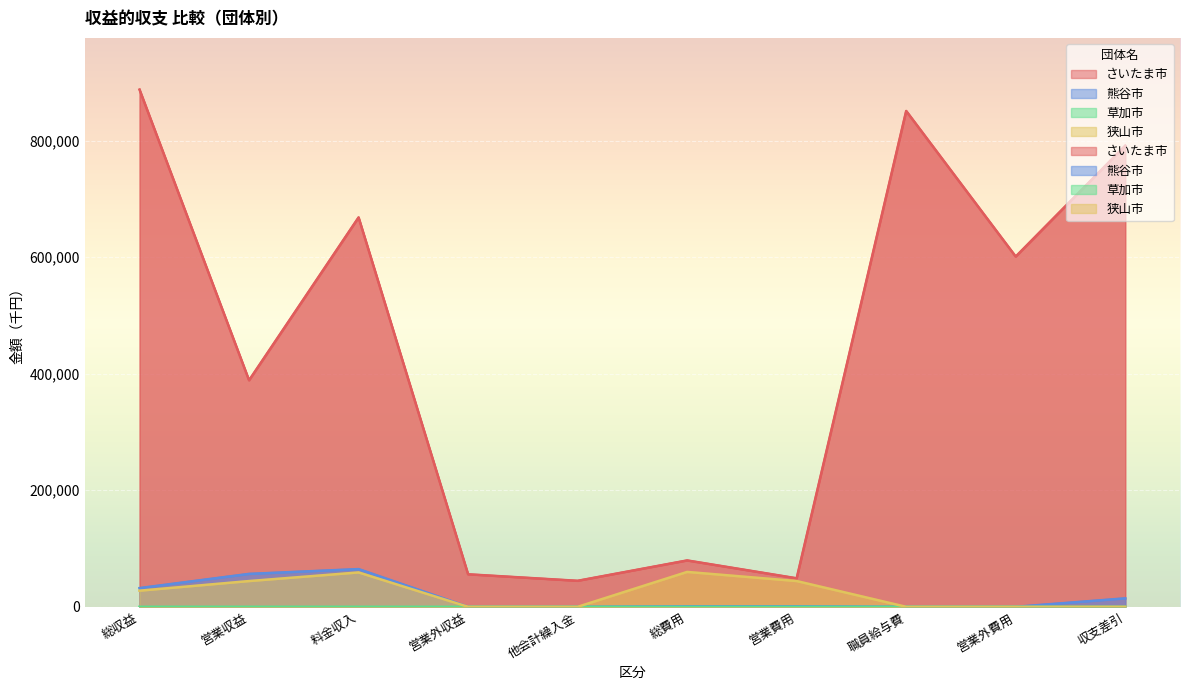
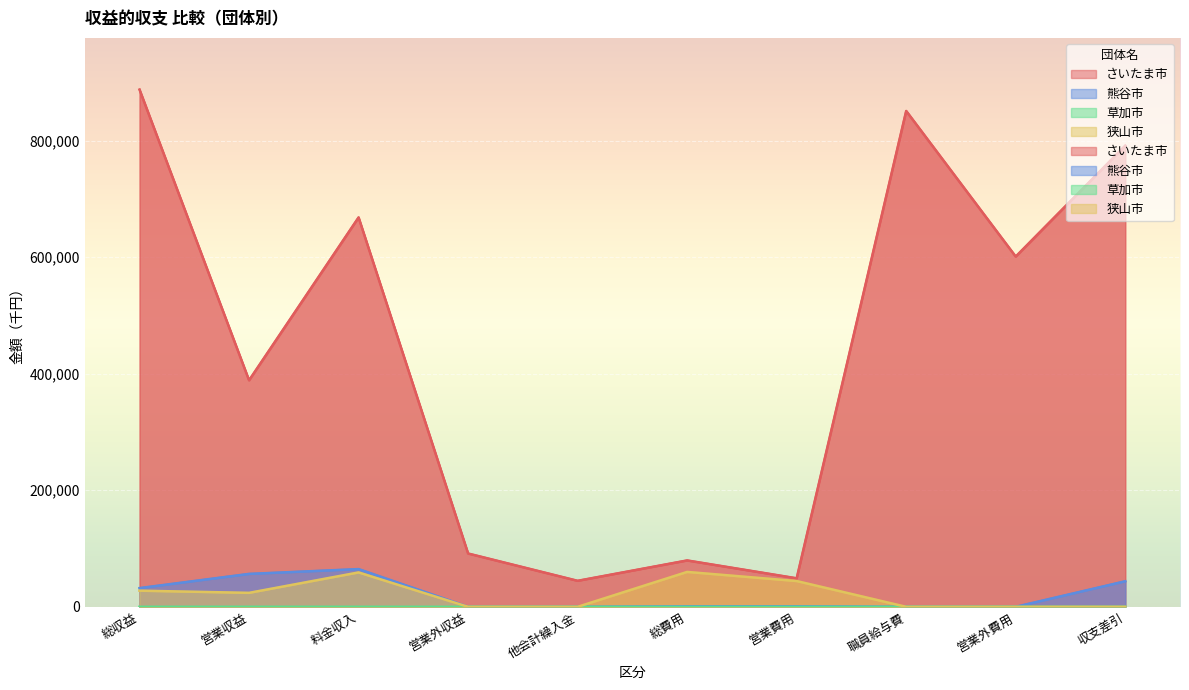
狭山市, 営業収益: 40,000 -> 20,000
さいたま市, 営業外収益: 60,000 -> 90,000
熊谷市, 収支差引: 10,000 -> 40,000
